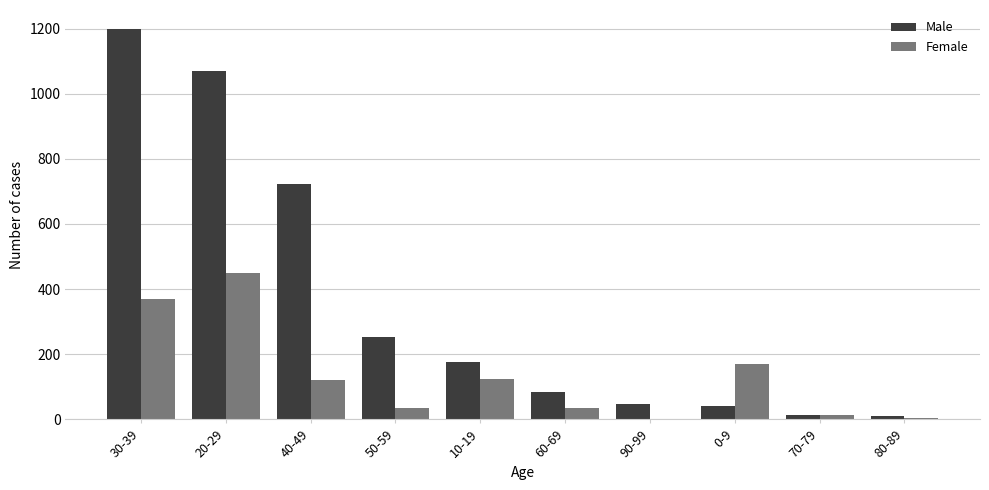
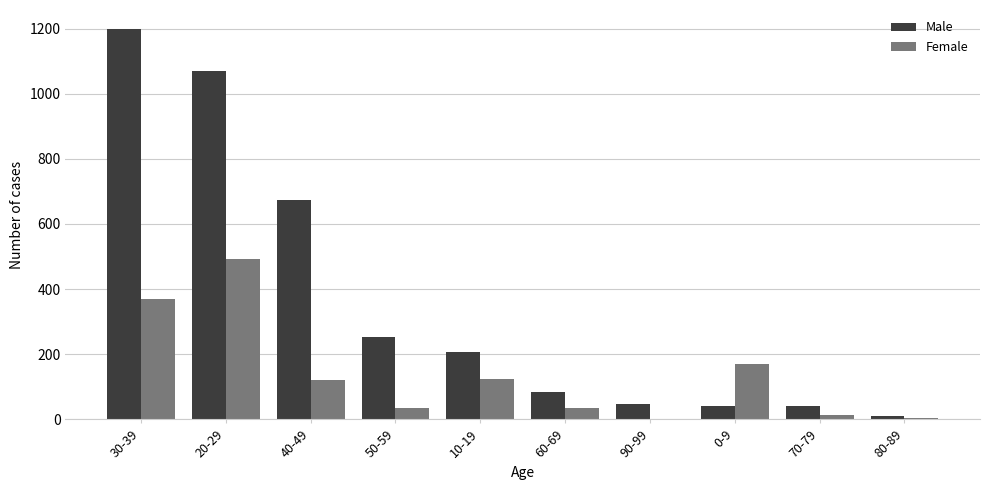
Female, 20-29: 450 -> 490
Male, 40-49: 720 -> 670
Male, 10-19: 180 -> 210
Male, 70-79: 10 -> 40
